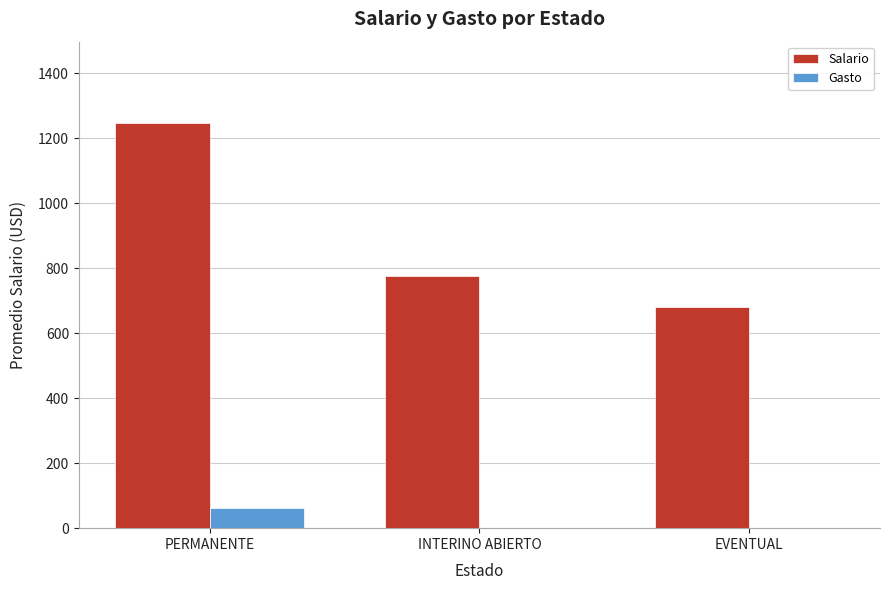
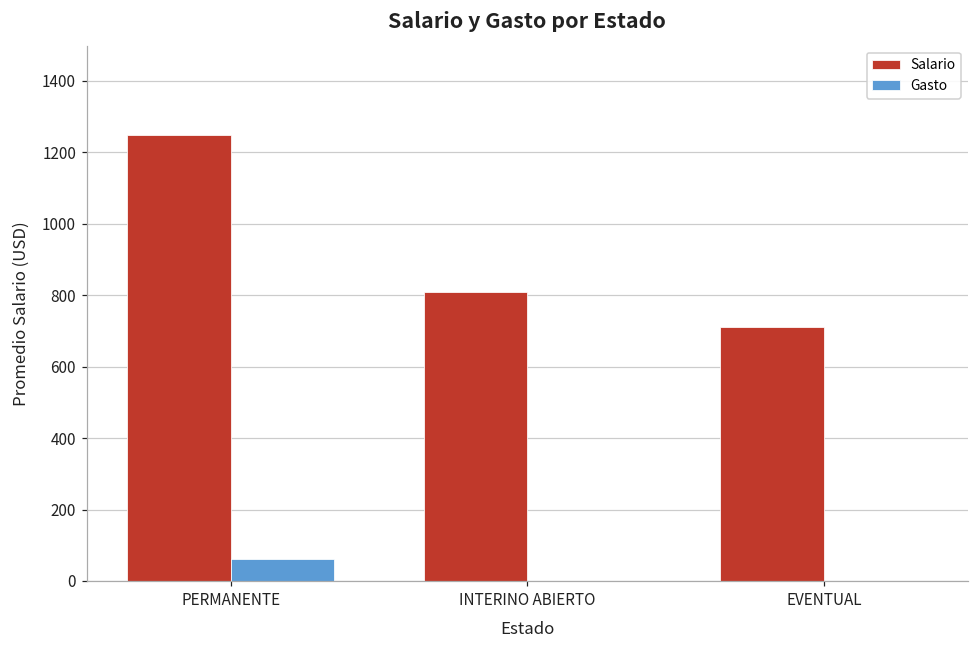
Salario, INTERINO ABIERTO: 780 -> 810
Salario, EVENTUAL: 680 -> 710
